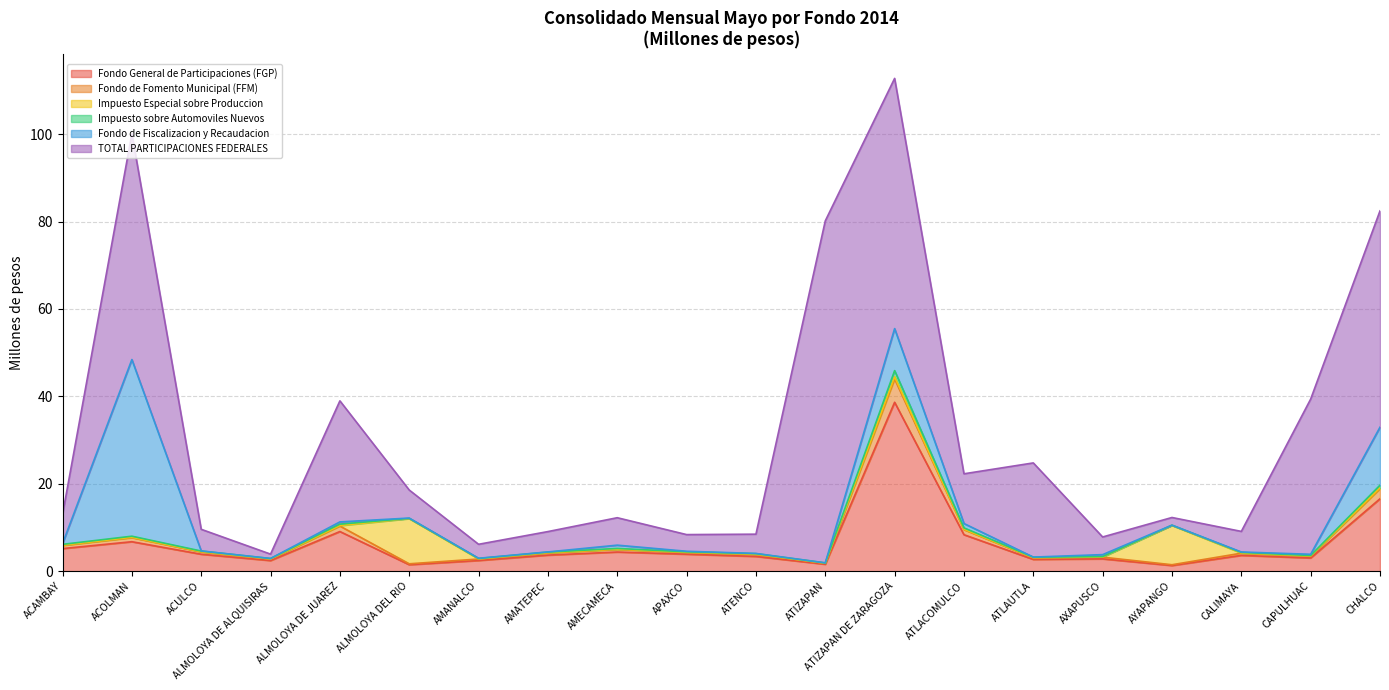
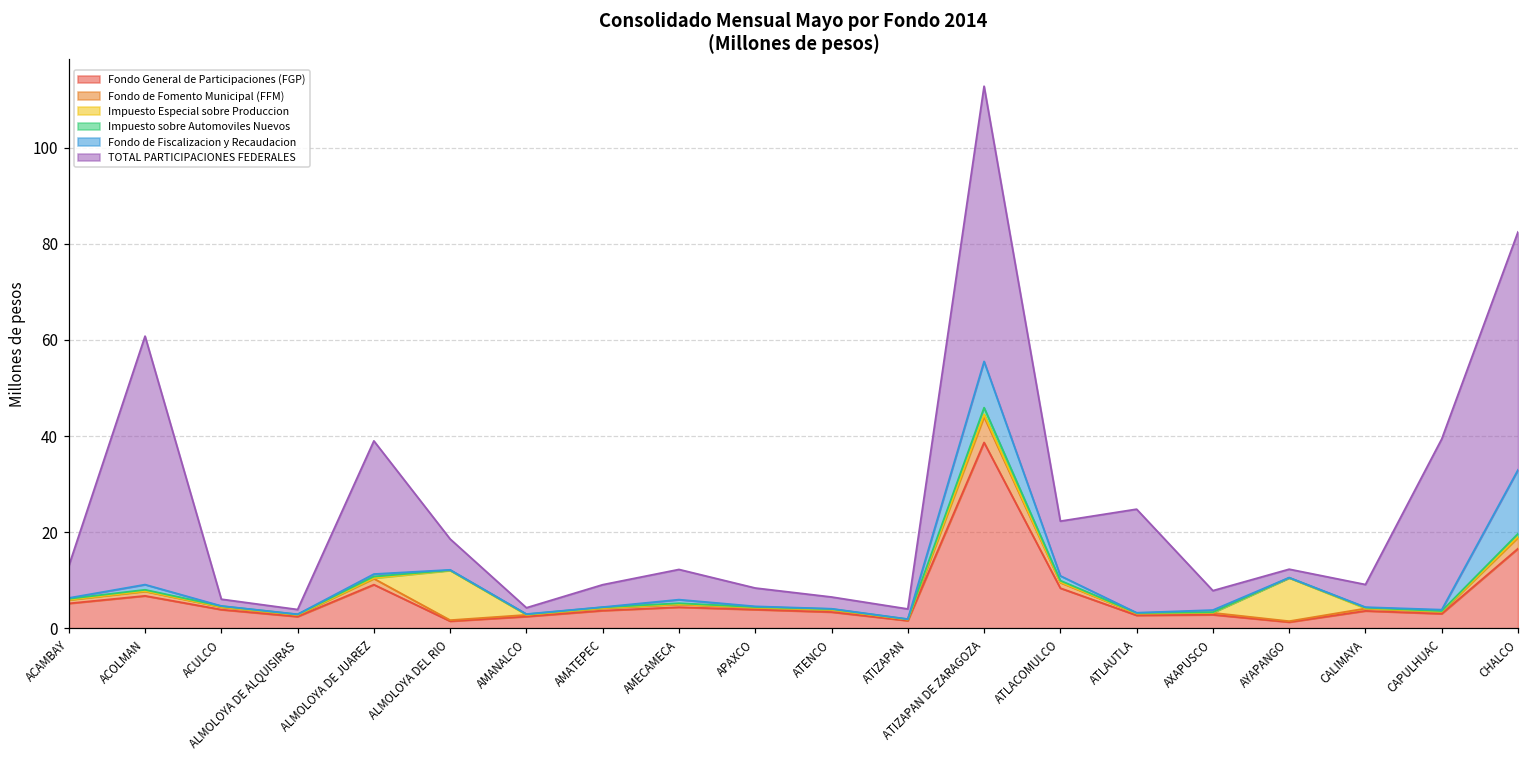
Fondo de Fiscalizacion y Recaudacion, ACOLMAN: 40 -> 1
TOTAL PARTICIPACIONES FEDERALES, ACULCO: 5 -> 1
TOTAL PARTICIPACIONES FEDERALES, AMANALCO: 3 -> 1
TOTAL PARTICIPACIONES FEDERALES, ATENCO: 4 -> 2
TOTAL PARTICIPACIONES FEDERALES, ATIZAPAN: 78 -> 2
